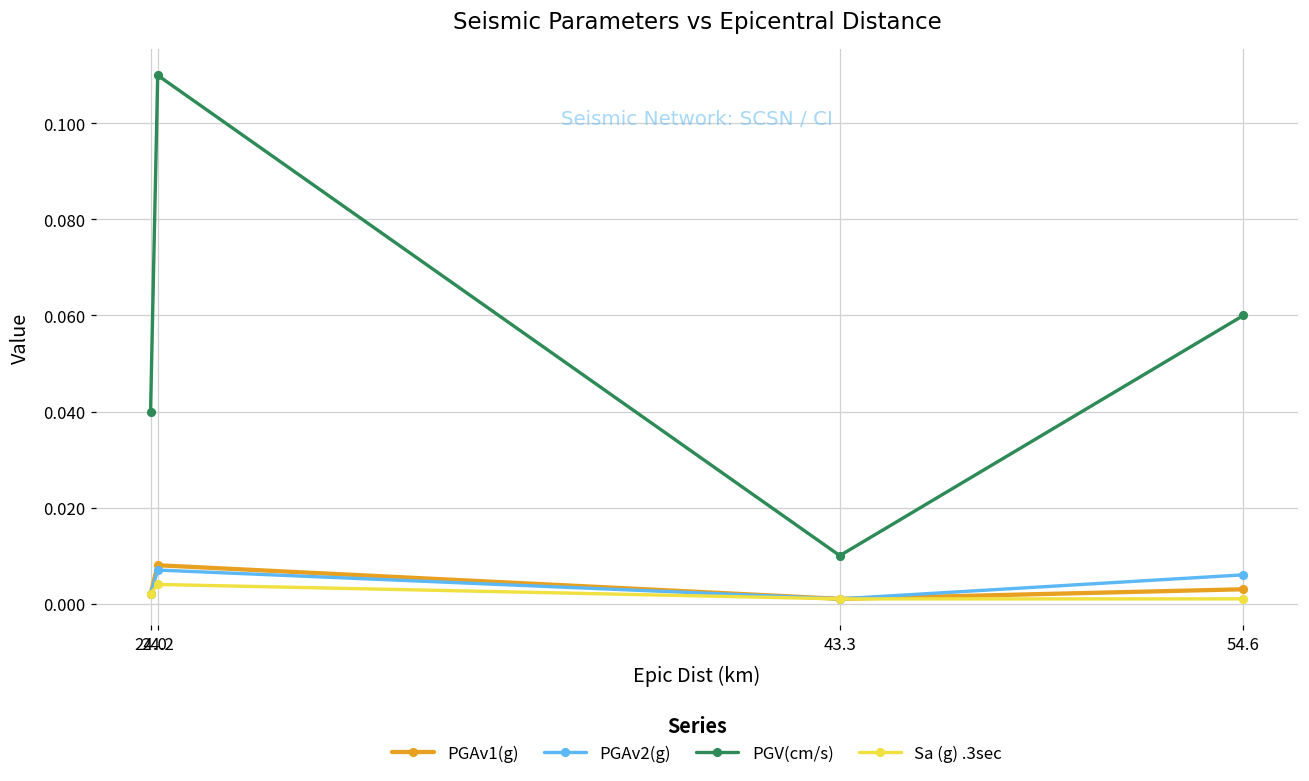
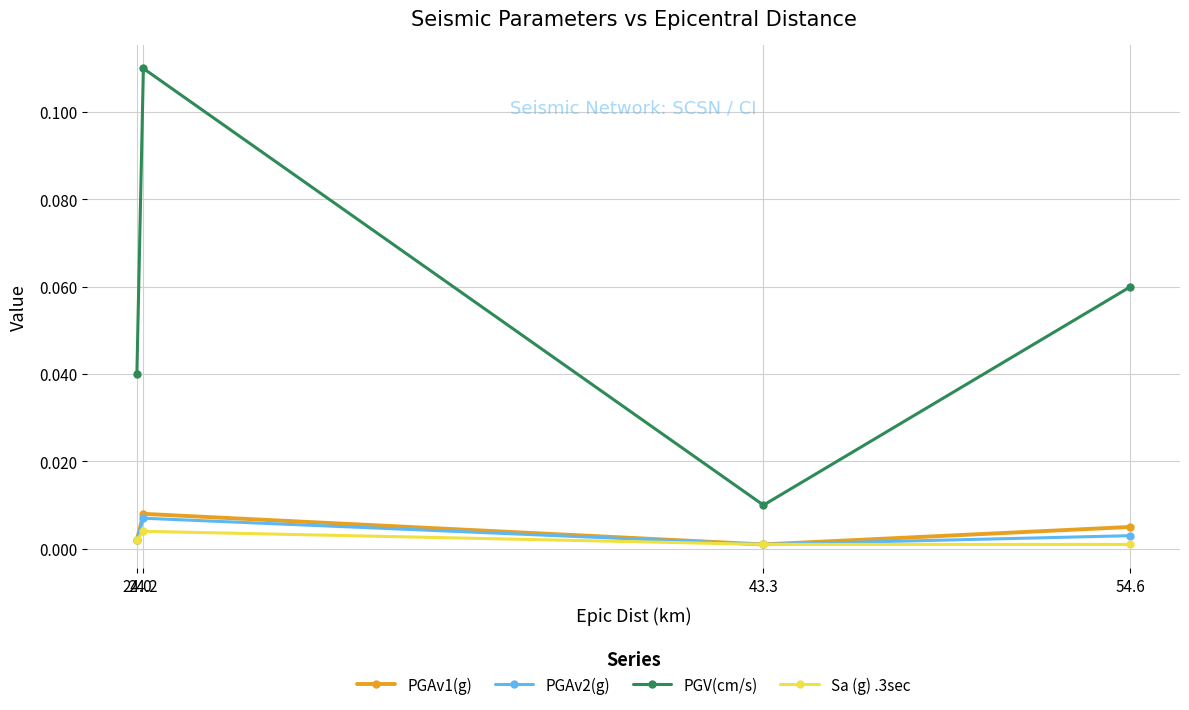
PGAv1(g), 54.6: 0.003 -> 0.005
PGAv2(g), 54.6: 0.006 -> 0.003
